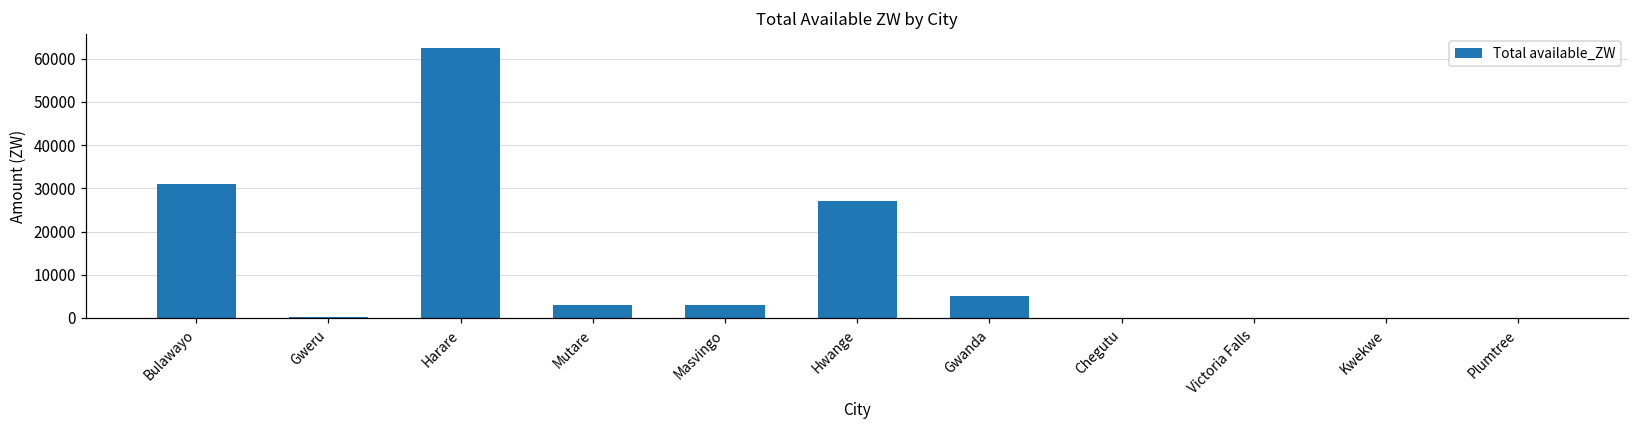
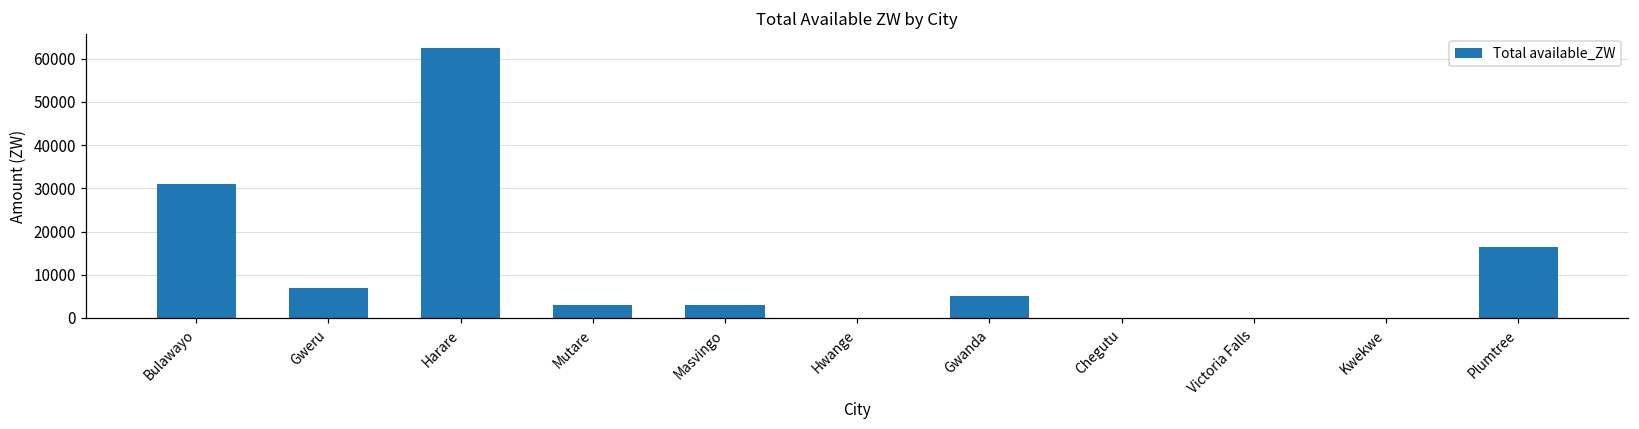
Gweru: 0 -> 7000
Hwange: 27000 -> 0
Plumtree: 0 -> 17000
